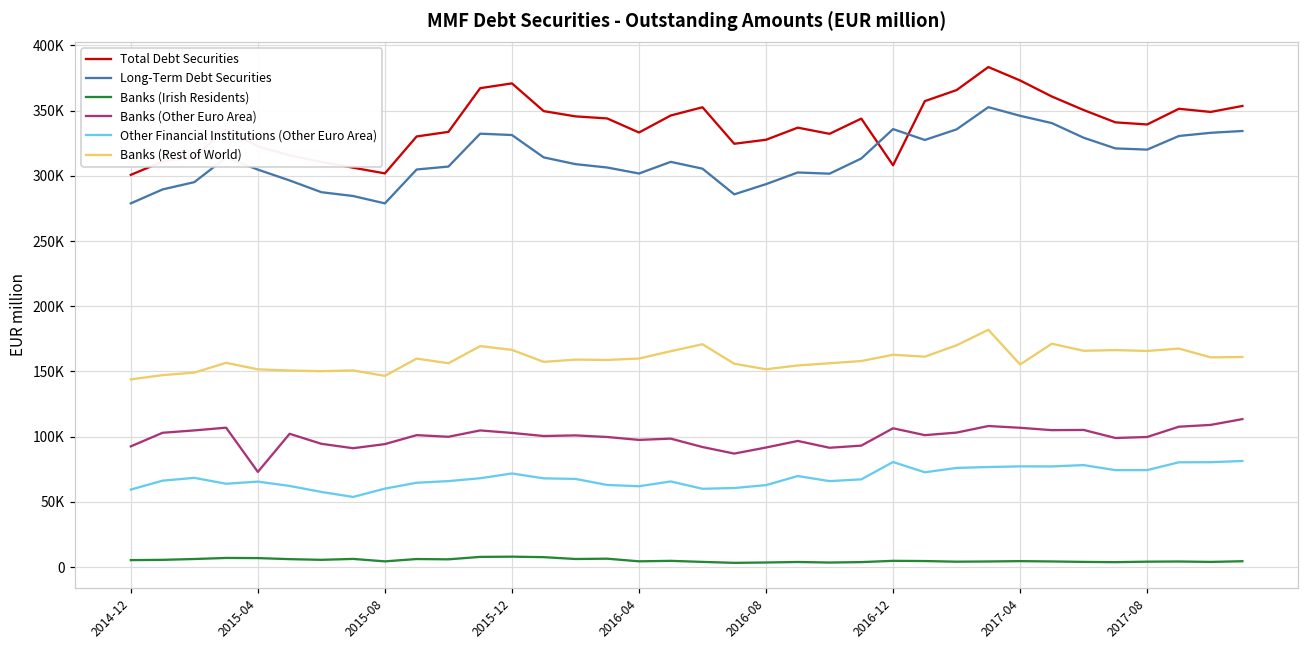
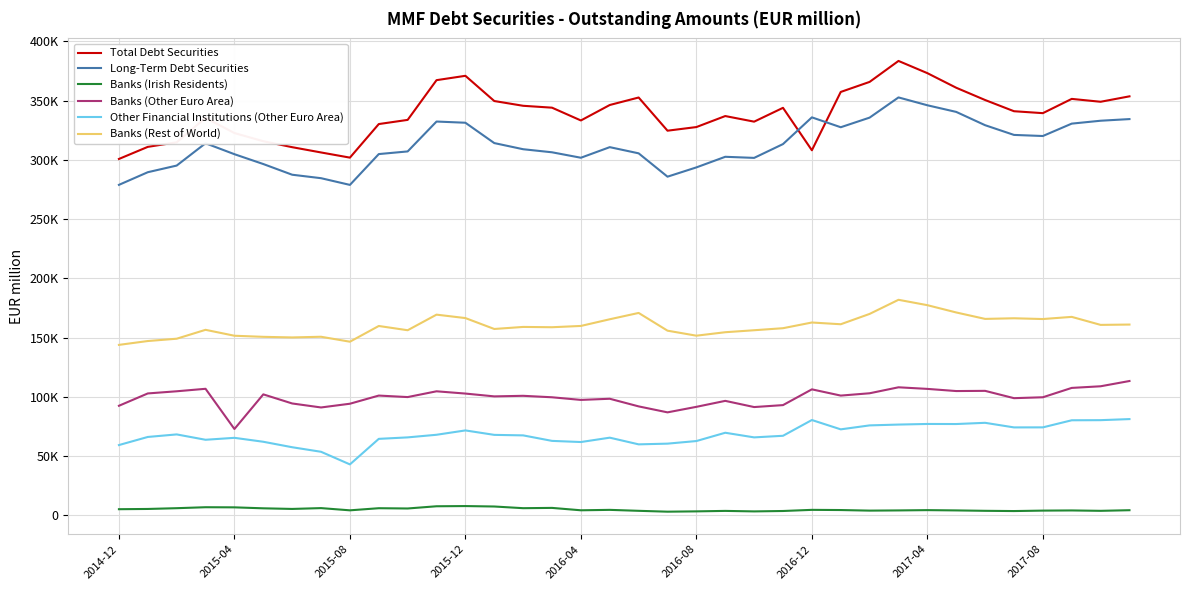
Other Financial Institutions (Other Euro Area), 2015-08: 60000 -> 43000
Banks (Rest of World), 2017-04: 155000 -> 177000
